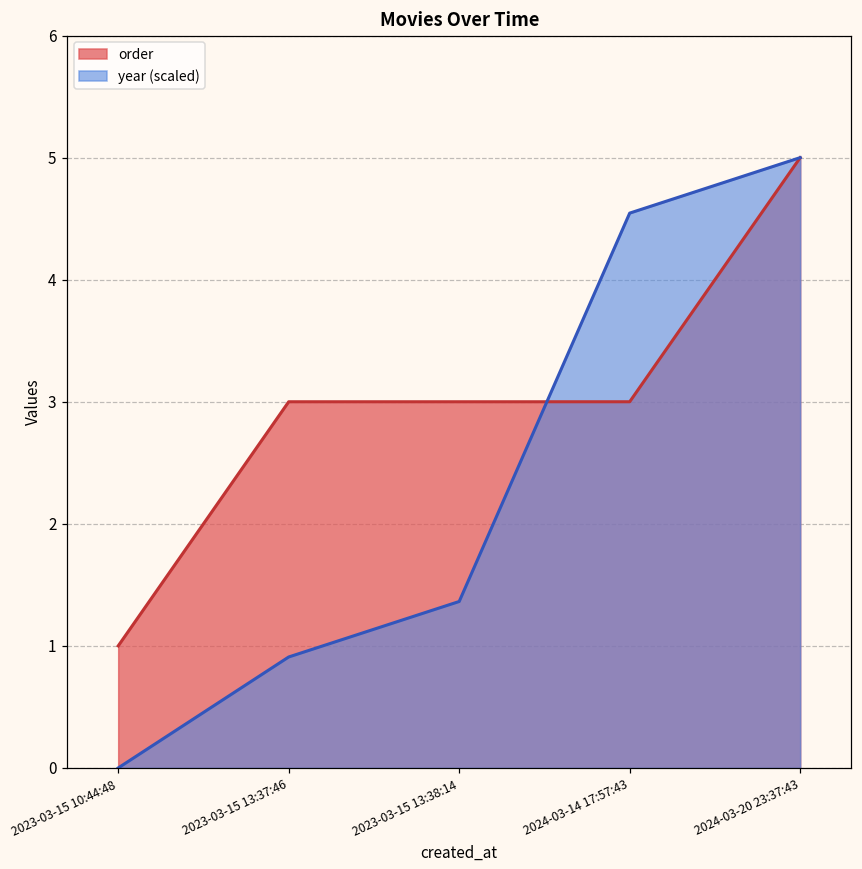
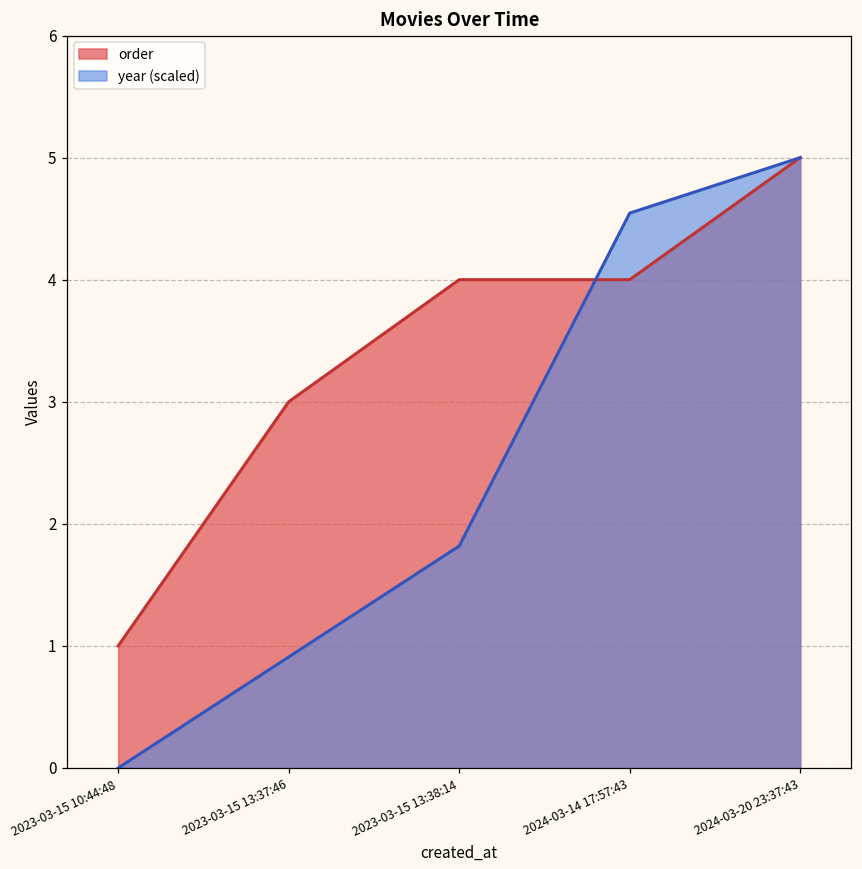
order, 2023-03-15 13:38:14: 3 -> 4
year (scaled), 2023-03-15 13:38:14: 1.36 -> 1.82
order, 2024-03-14 17:57:43: 3 -> 4
